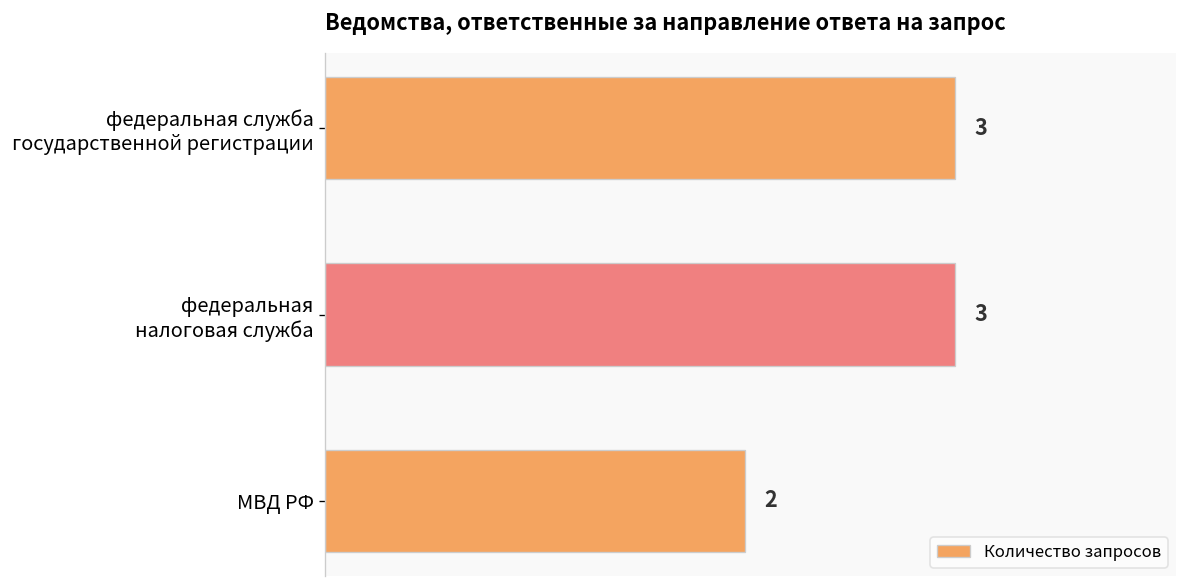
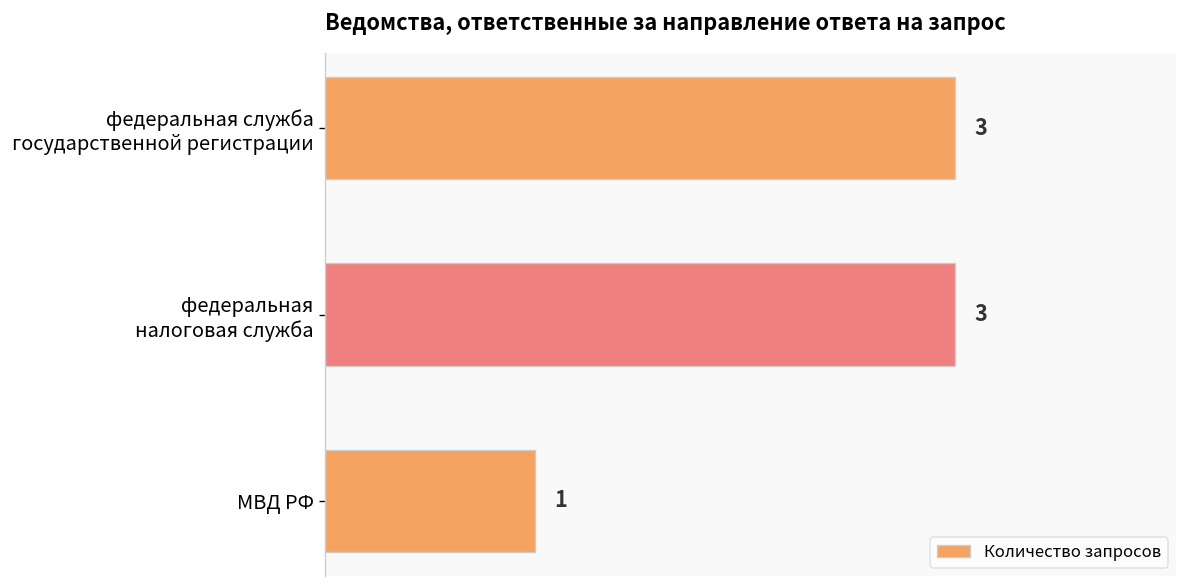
МВД РФ: 2 -> 1
